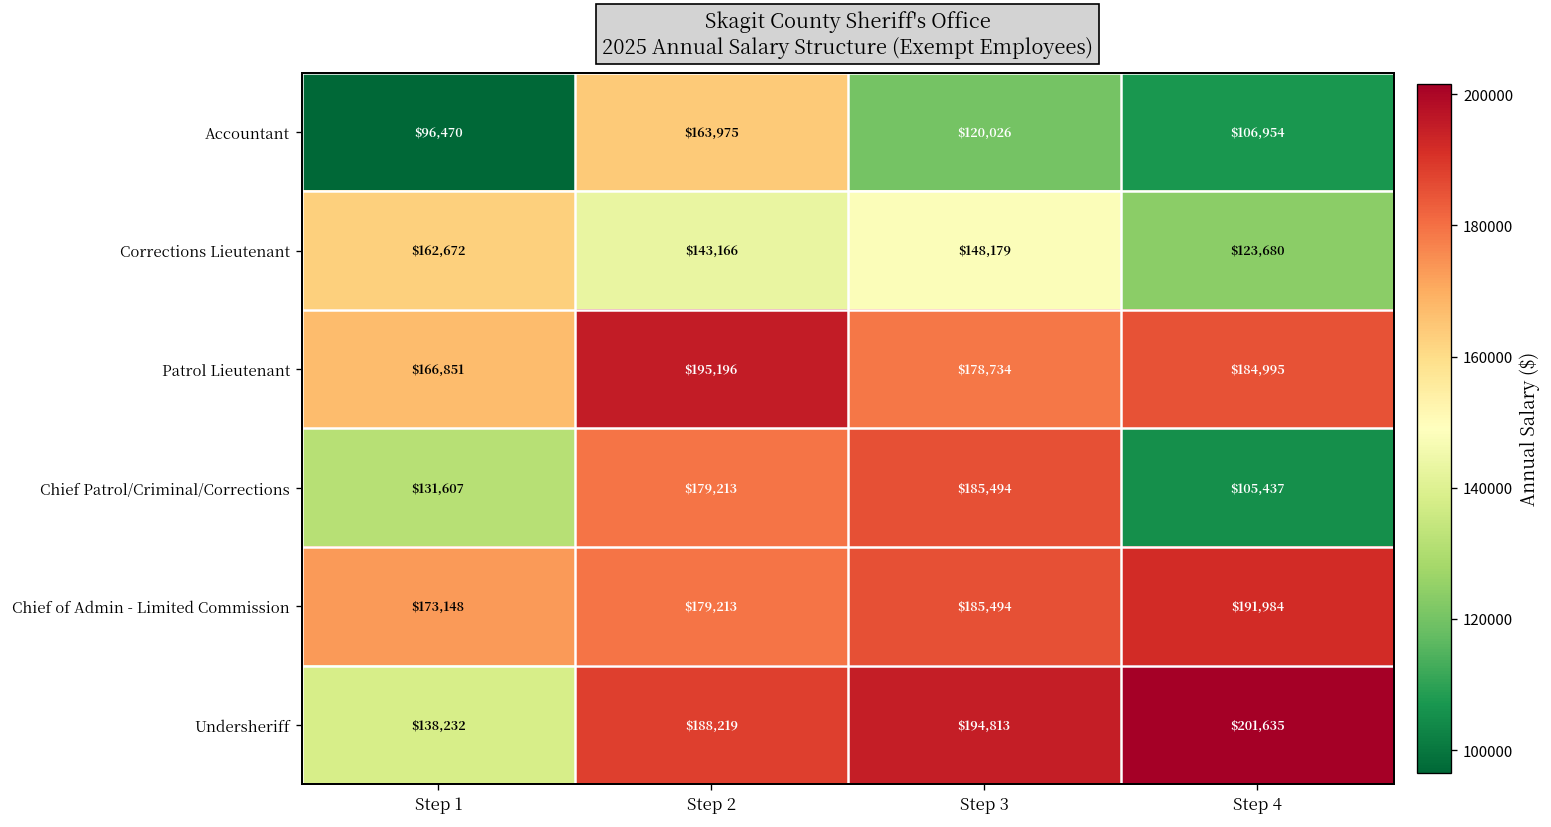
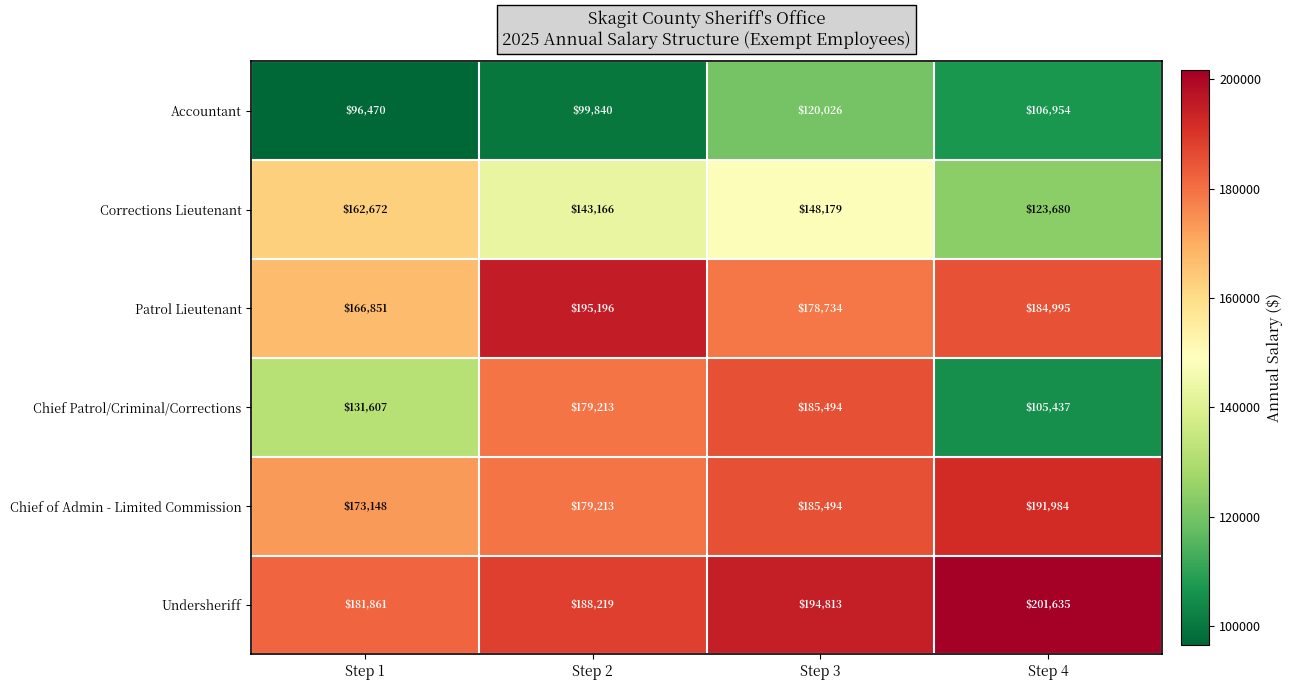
Accountant, Step 2: $163,975 -> $99,840
Undersheriff, Step 1: $138,232 -> $181,861
